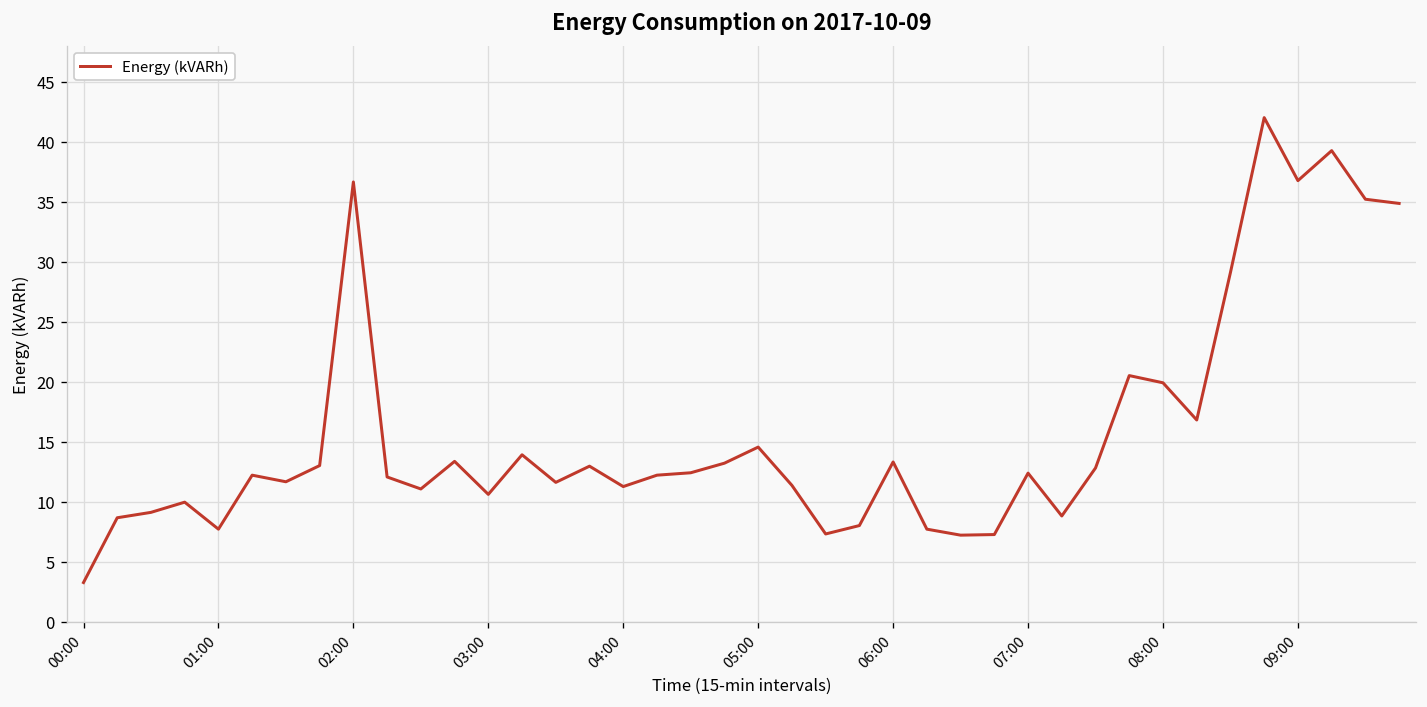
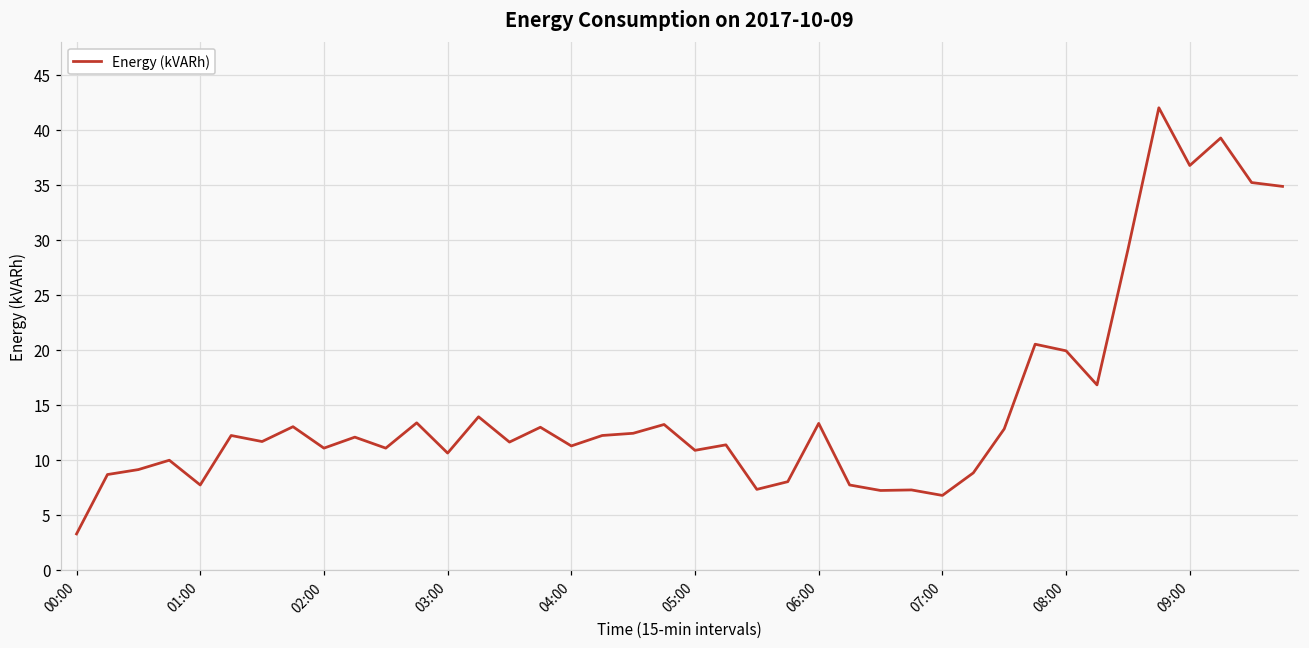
02:00: 37 -> 11
05:00: 15 -> 11
07:00: 12 -> 7
